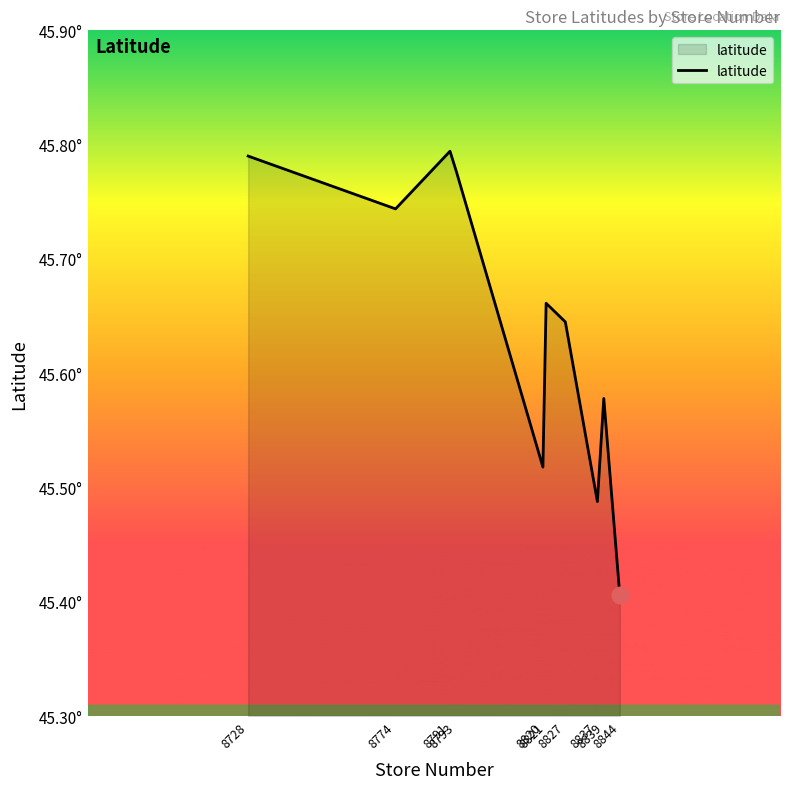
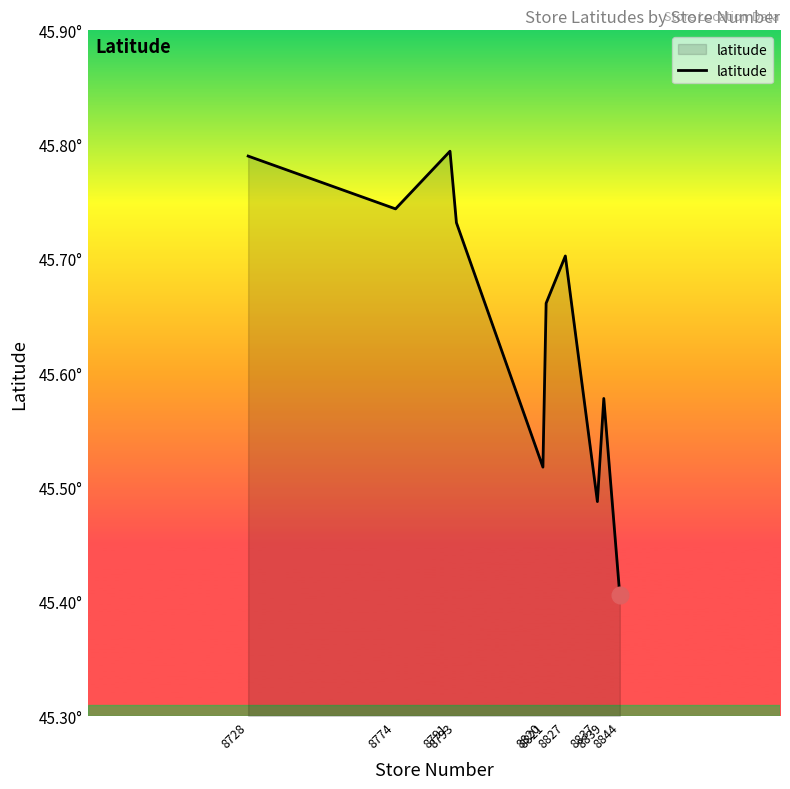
latitude, 8793: 45.776° -> 45.732°
latitude, 8827: 45.645° -> 45.703°
